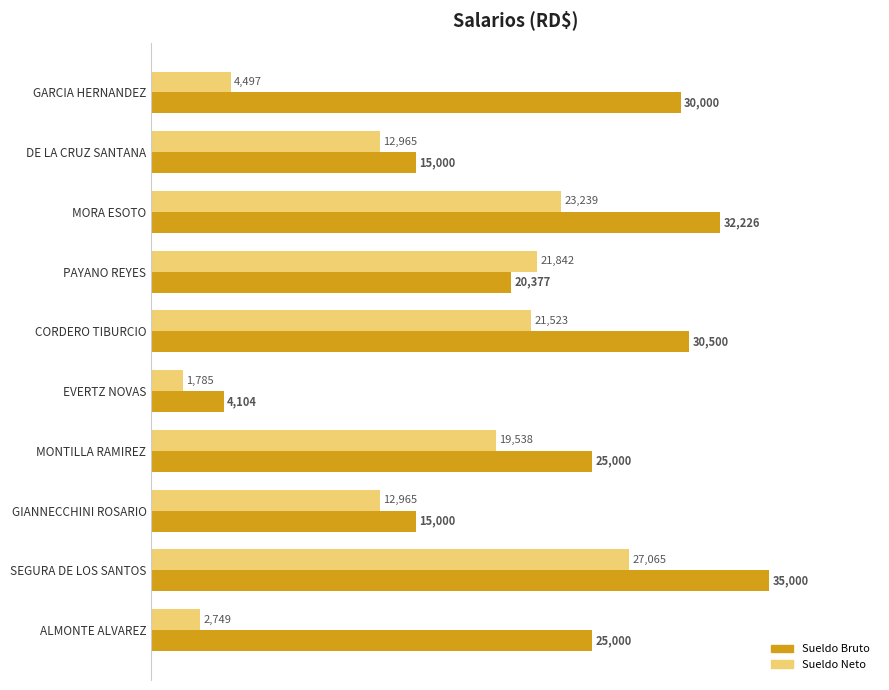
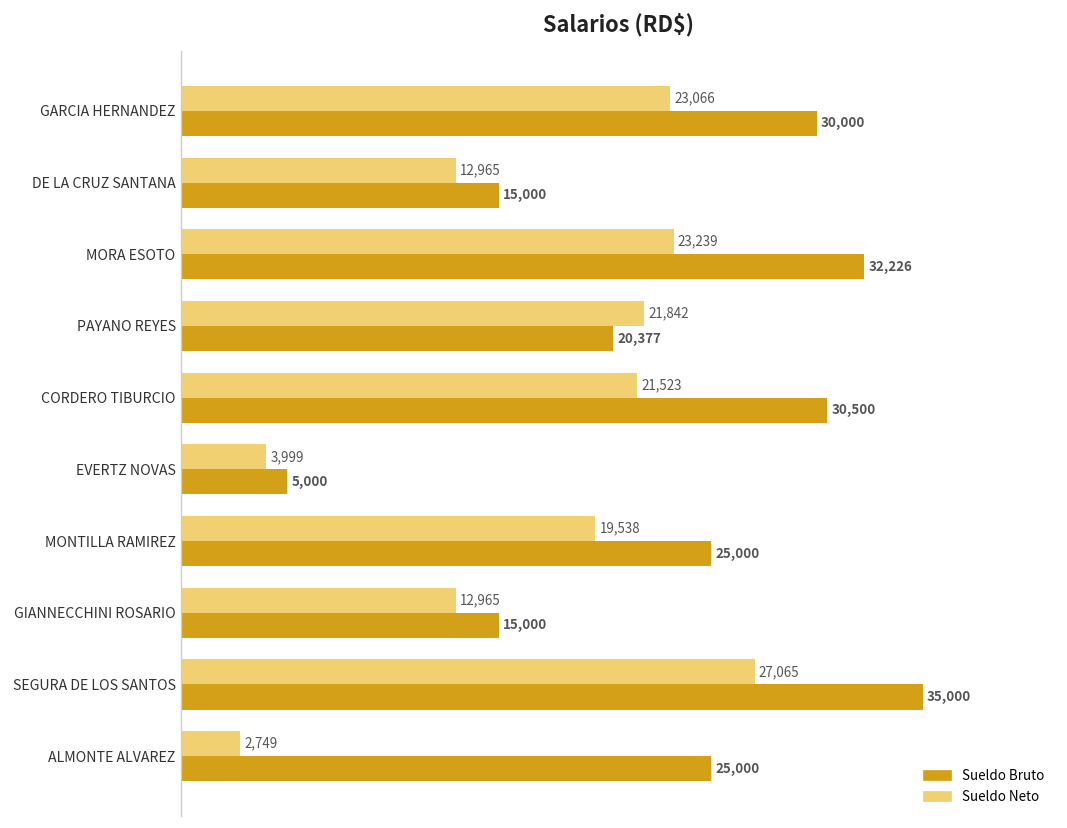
Sueldo Neto, GARCIA HERNANDEZ: 4,497 -> 23,066
Sueldo Neto, EVERTZ NOVAS: 1,785 -> 3,999
Sueldo Bruto, EVERTZ NOVAS: 4,104 -> 5,000
